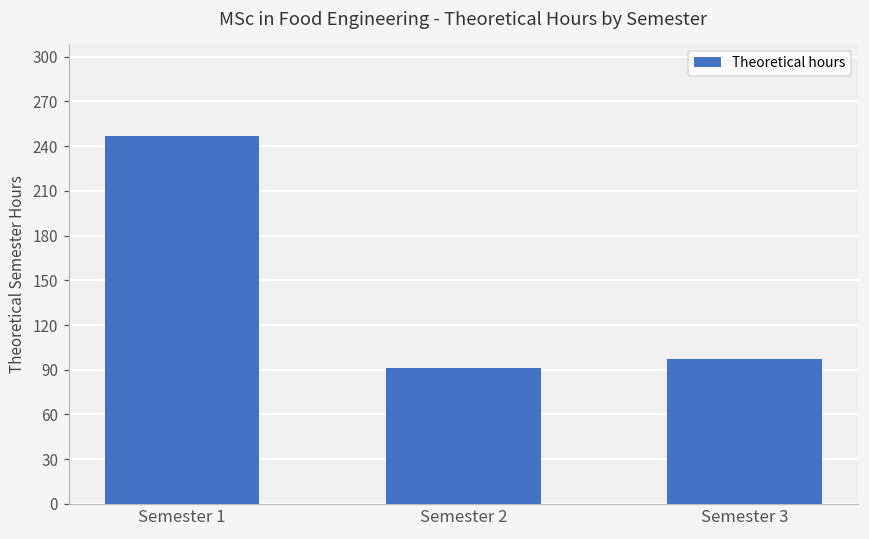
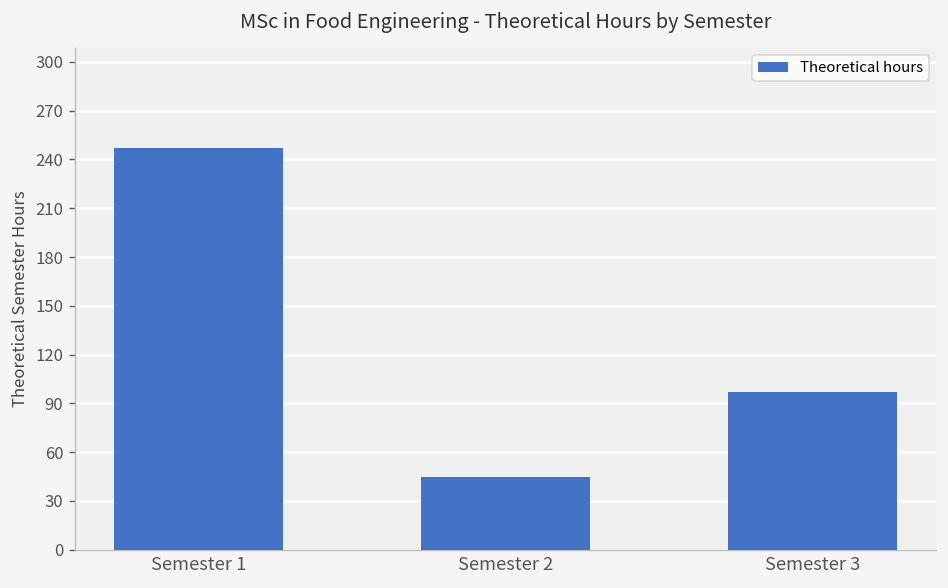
Semester 2: 91 -> 45
